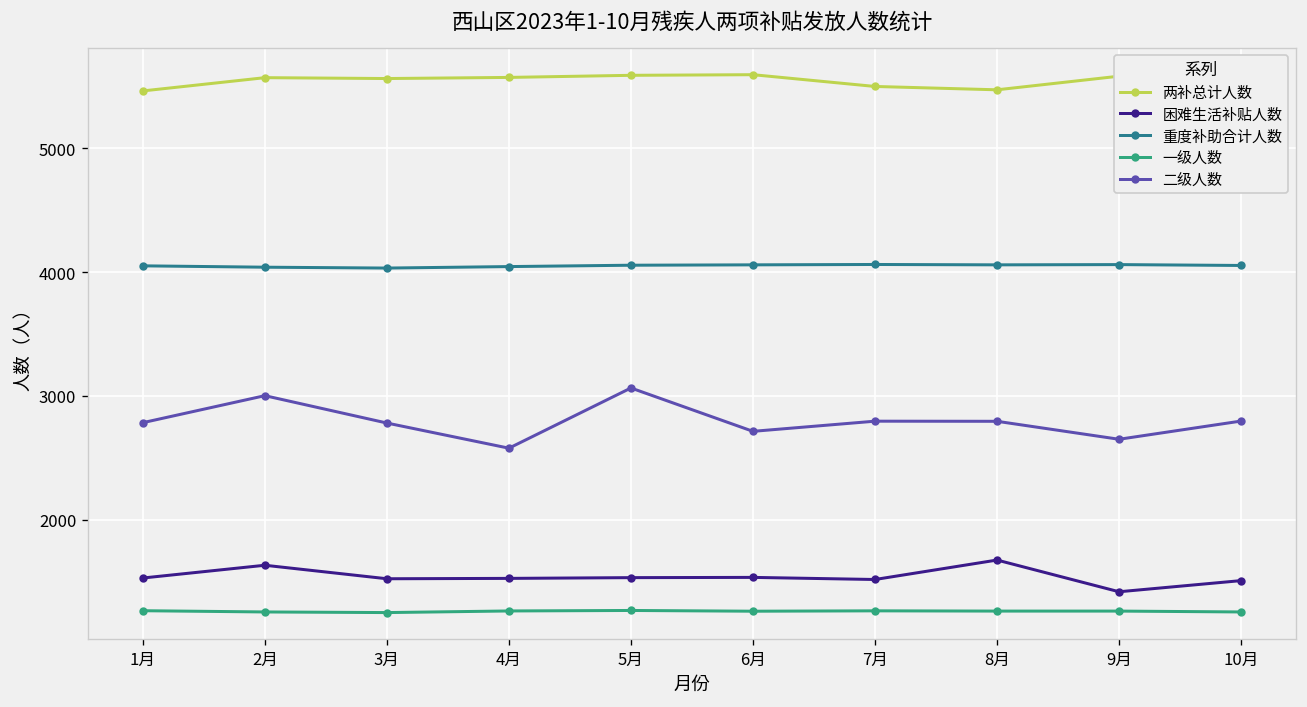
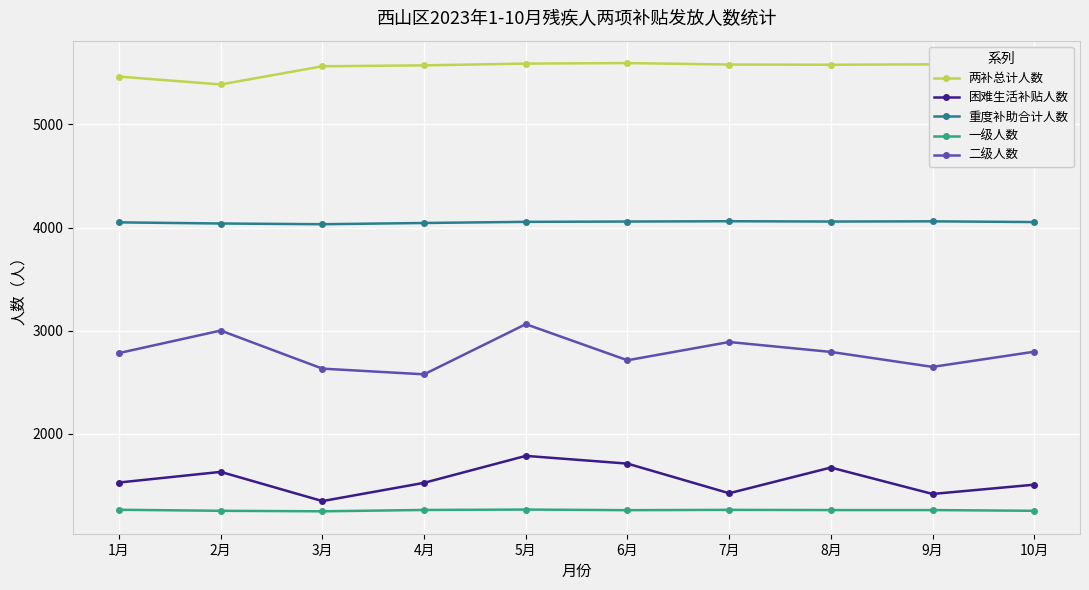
两补总计人数, 2月: 5570 -> 5390
困难生活补贴人数, 3月: 1520 -> 1350
二级人数, 3月: 2780 -> 2630
困难生活补贴人数, 5月: 1530 -> 1790
困难生活补贴人数, 6月: 1540 -> 1710
两补总计人数, 7月: 5500 -> 5580
困难生活补贴人数, 7月: 1520 -> 1430
二级人数, 7月: 2800 -> 2890
两补总计人数, 8月: 5470 -> 5580
